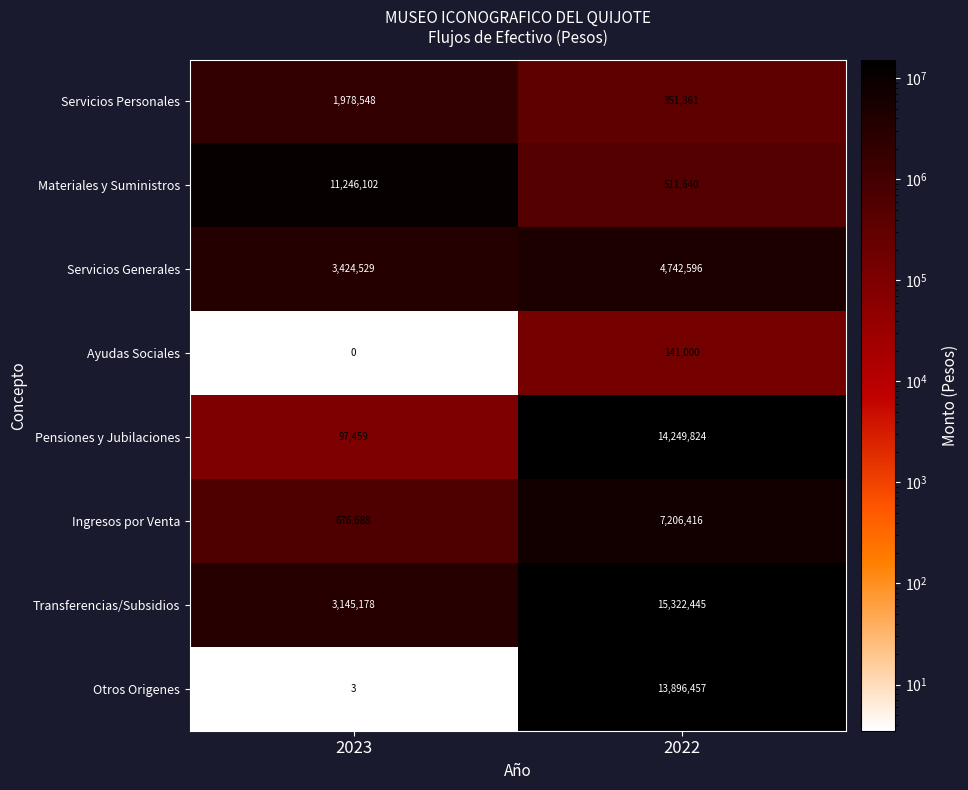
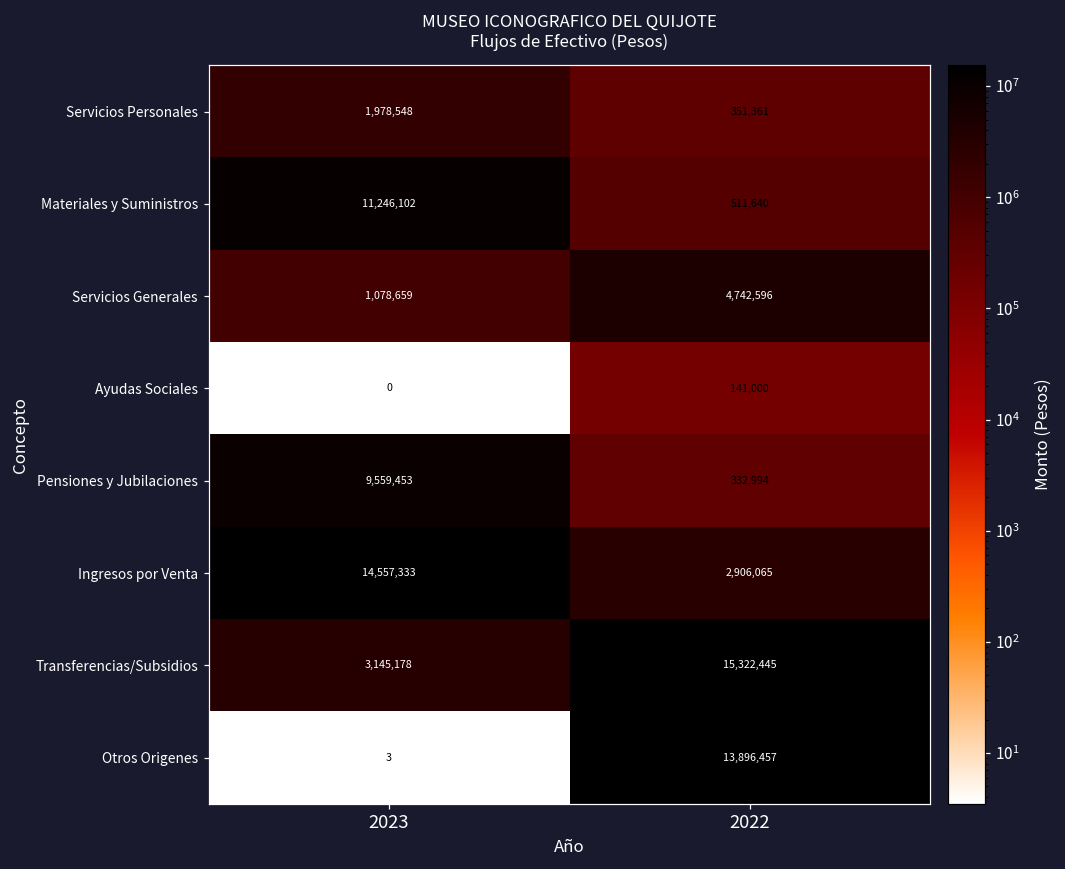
Servicios Generales, 2023: 3,424,529 -> 1,078,659
Pensiones y Jubilaciones, 2023: 97,459 -> 9,559,453
Pensiones y Jubilaciones, 2022: 14,249,824 -> 332,994
Ingresos por Venta, 2023: 676,688 -> 14,557,333
Ingresos por Venta, 2022: 7,206,416 -> 2,906,065
